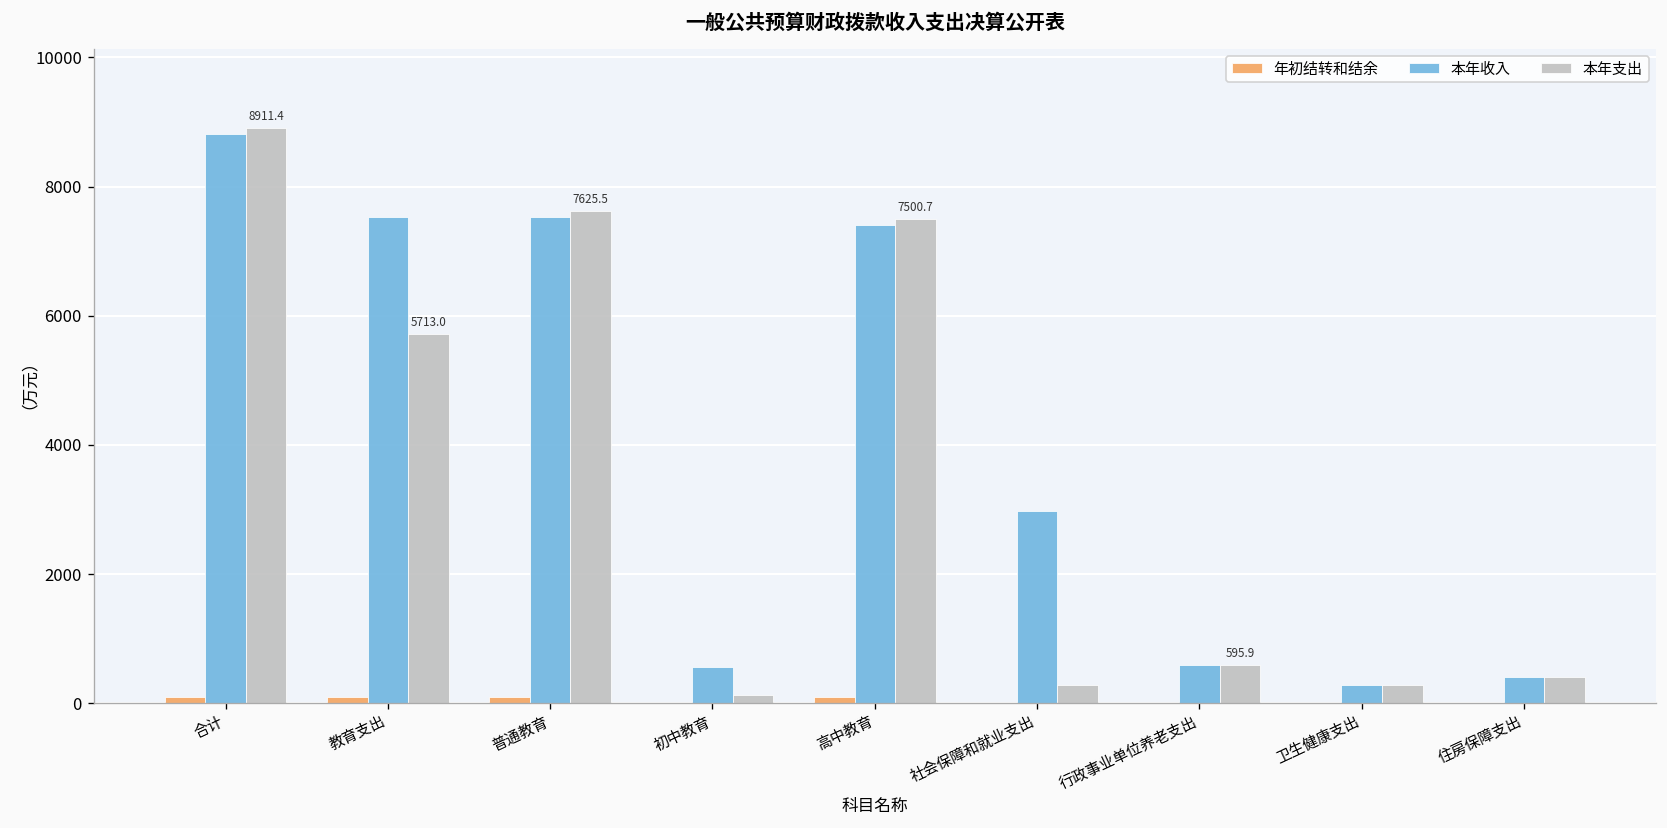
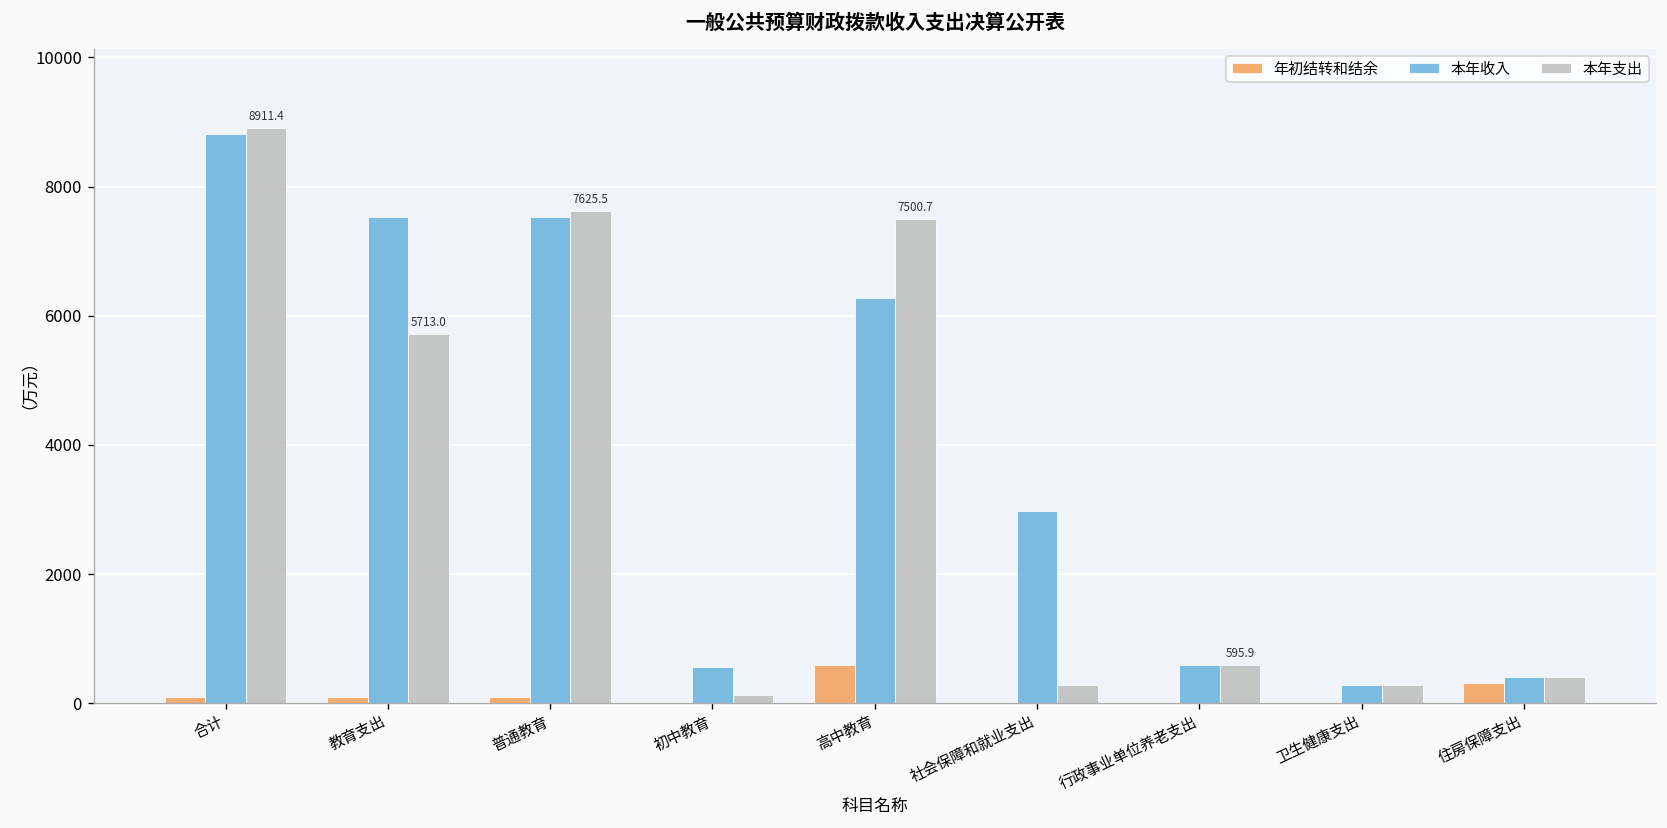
年初结转和结余, 高中教育: 100 -> 600
本年收入, 高中教育: 7400 -> 6300
年初结转和结余, 住房保障支出: 0 -> 300
